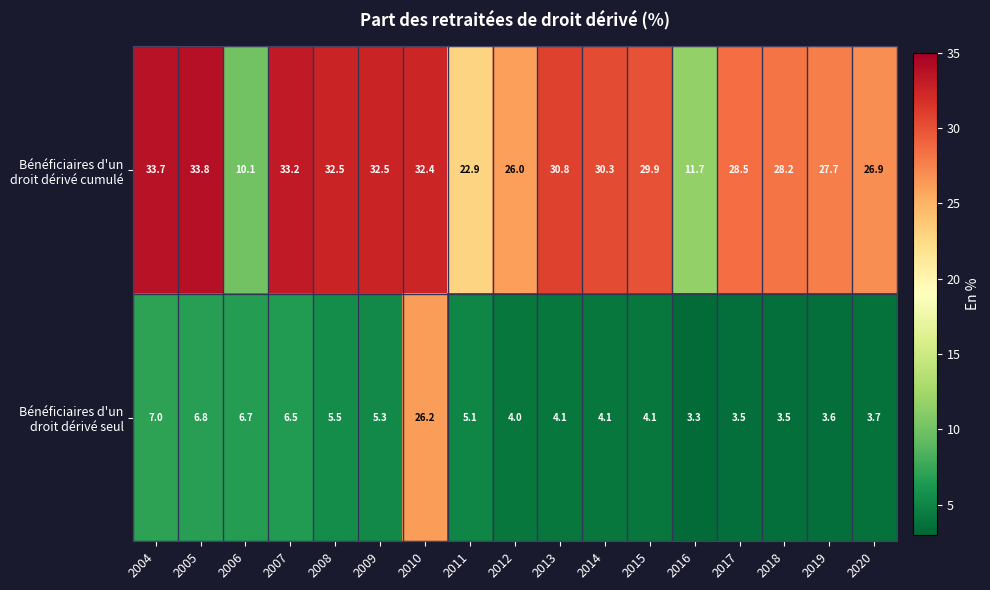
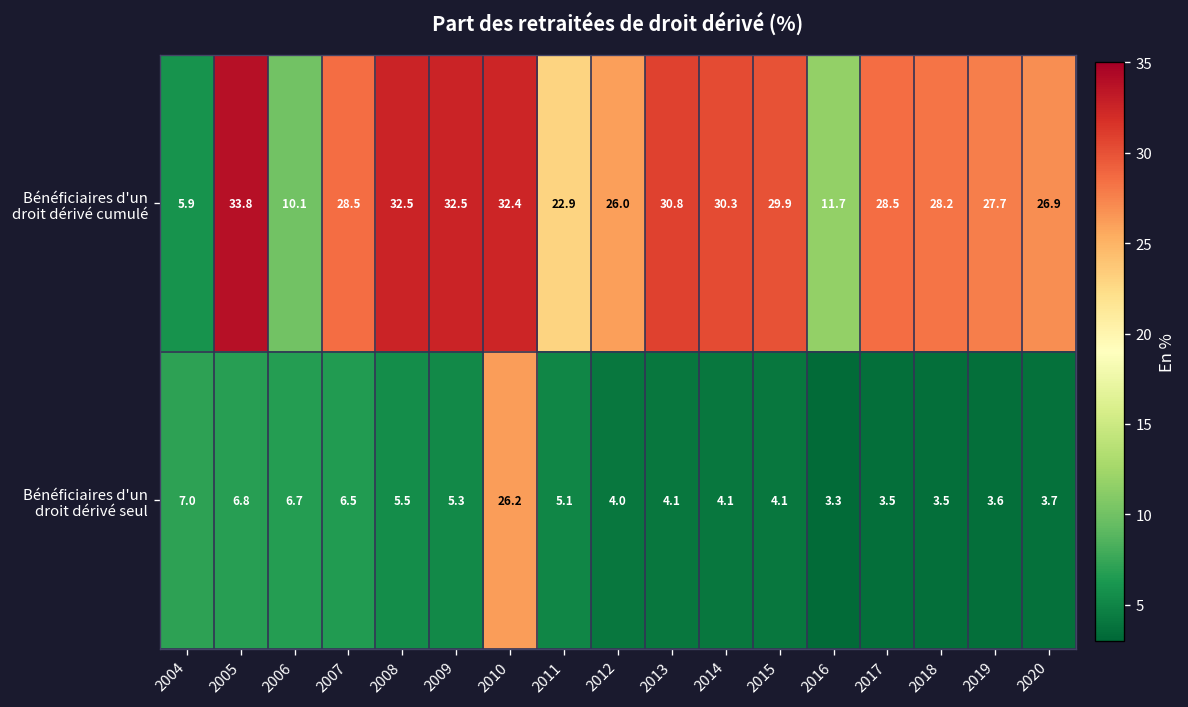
Bénéficiaires d'un droit dérivé cumulé, 2004: 33.7 -> 5.9
Bénéficiaires d'un droit dérivé cumulé, 2007: 33.2 -> 28.5
